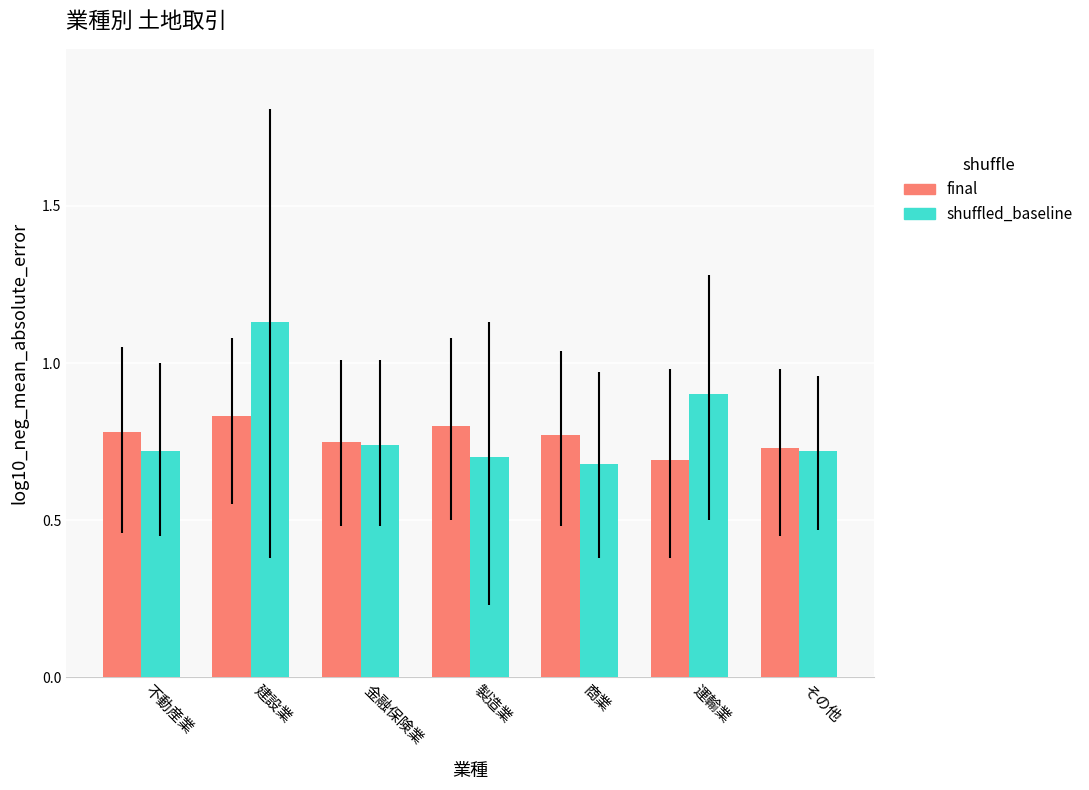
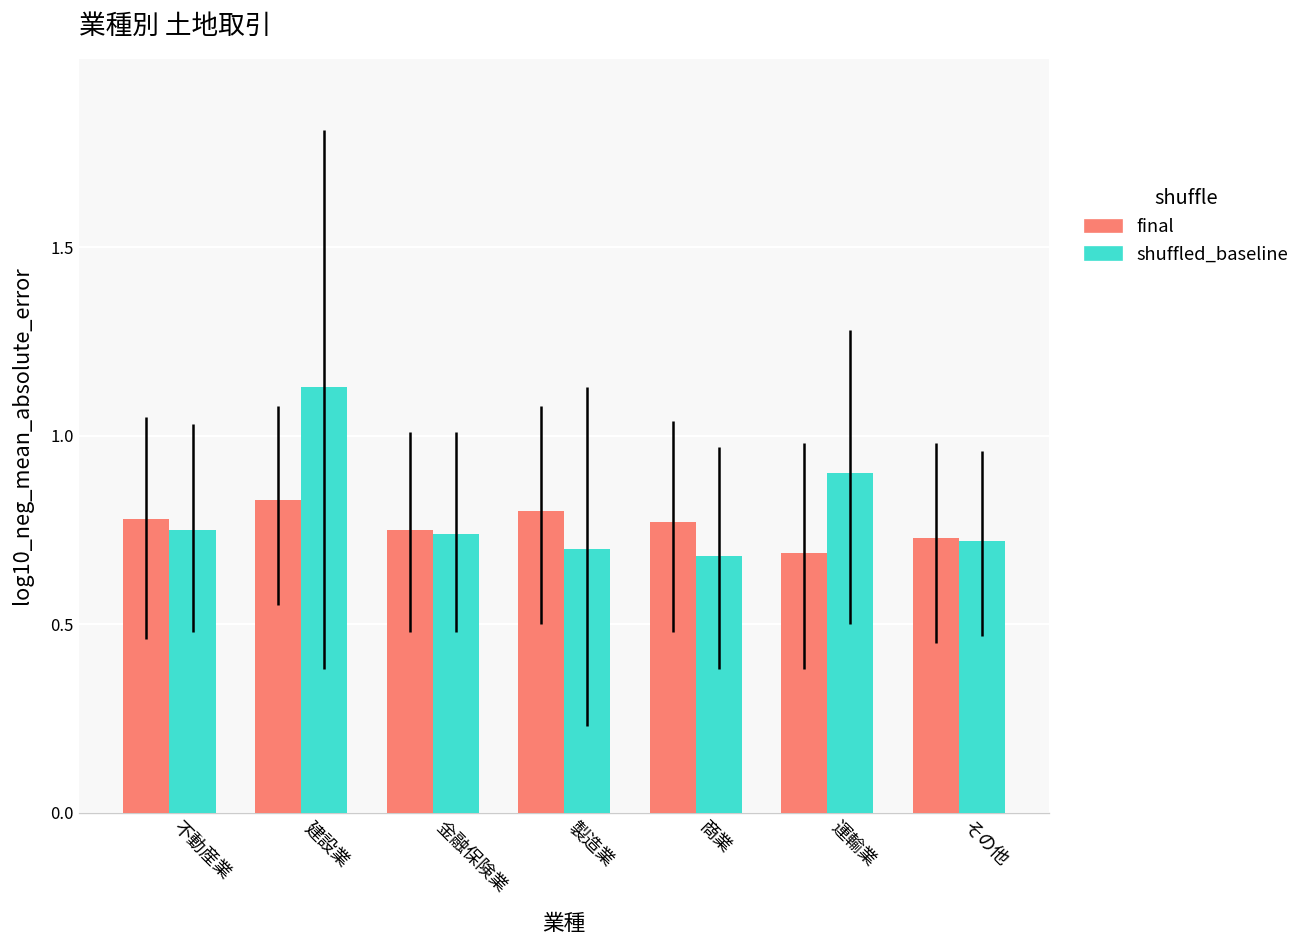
shuffled_baseline, 不動産業: 0.72 -> 0.75
